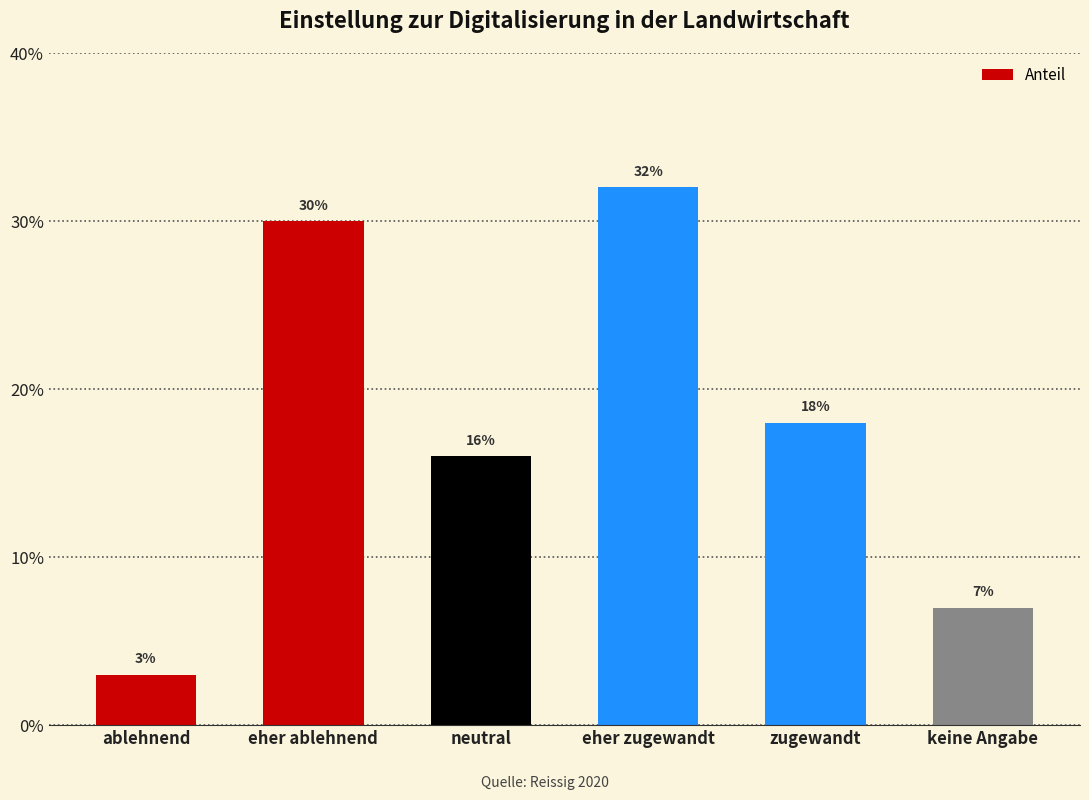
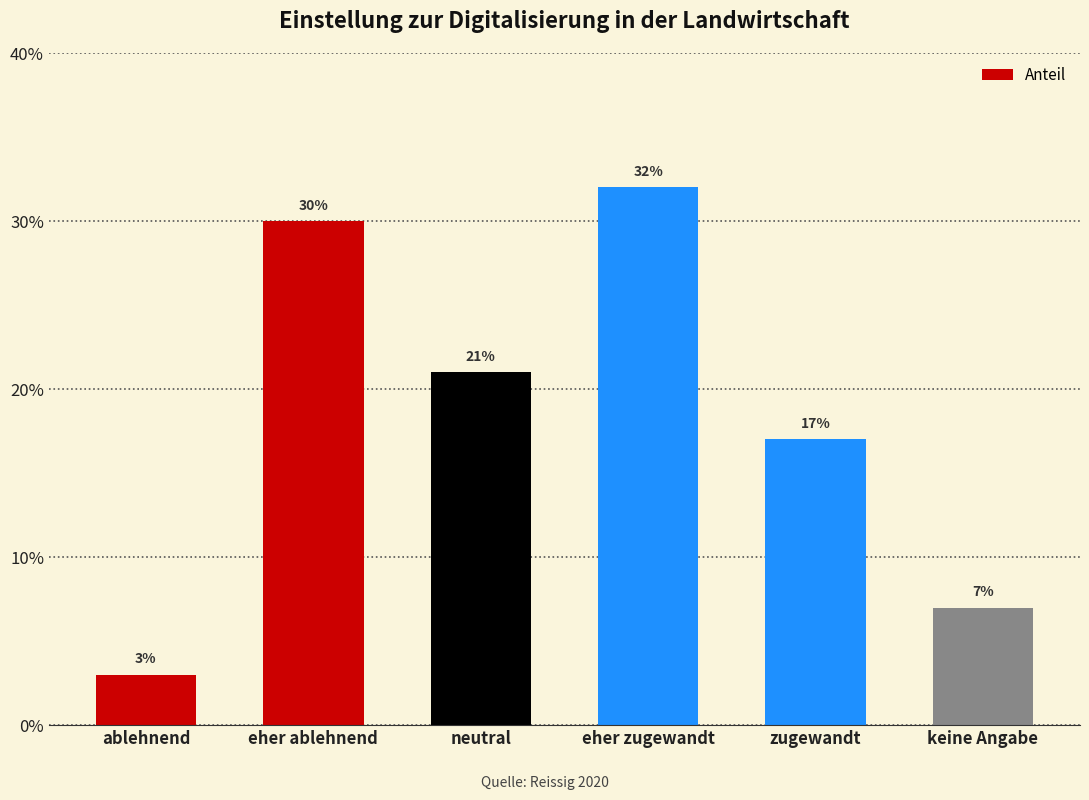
neutral: 16% -> 21%
zugewandt: 18% -> 17%
